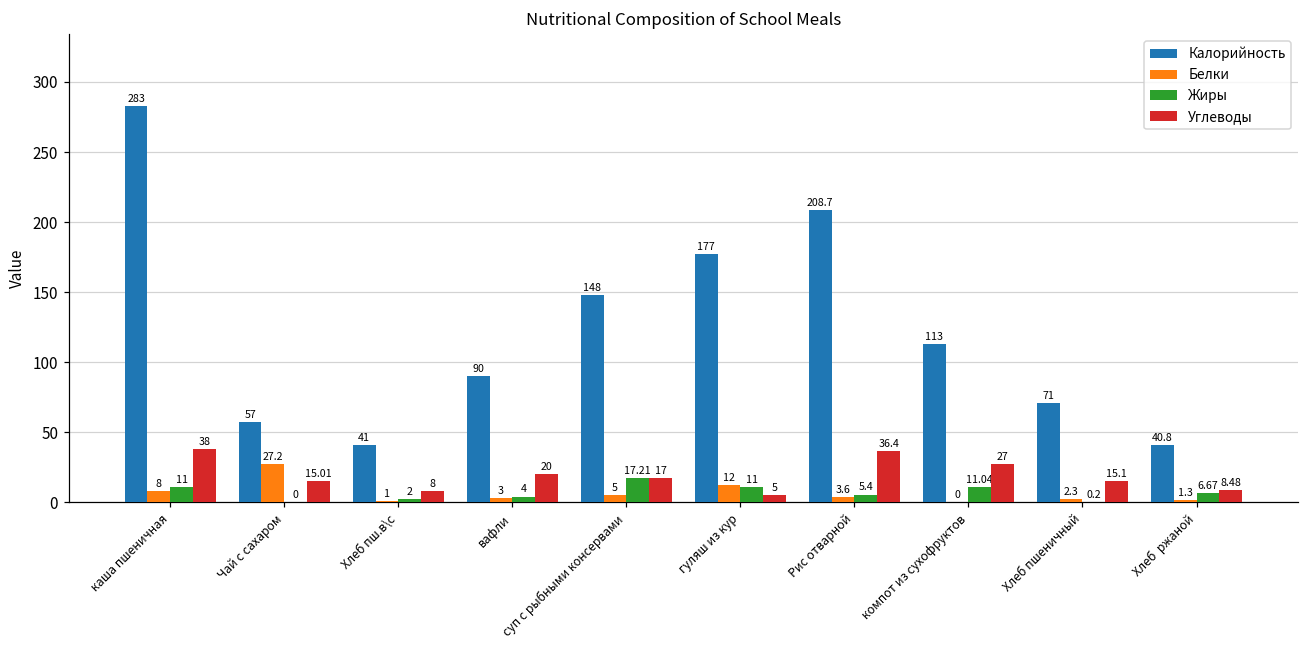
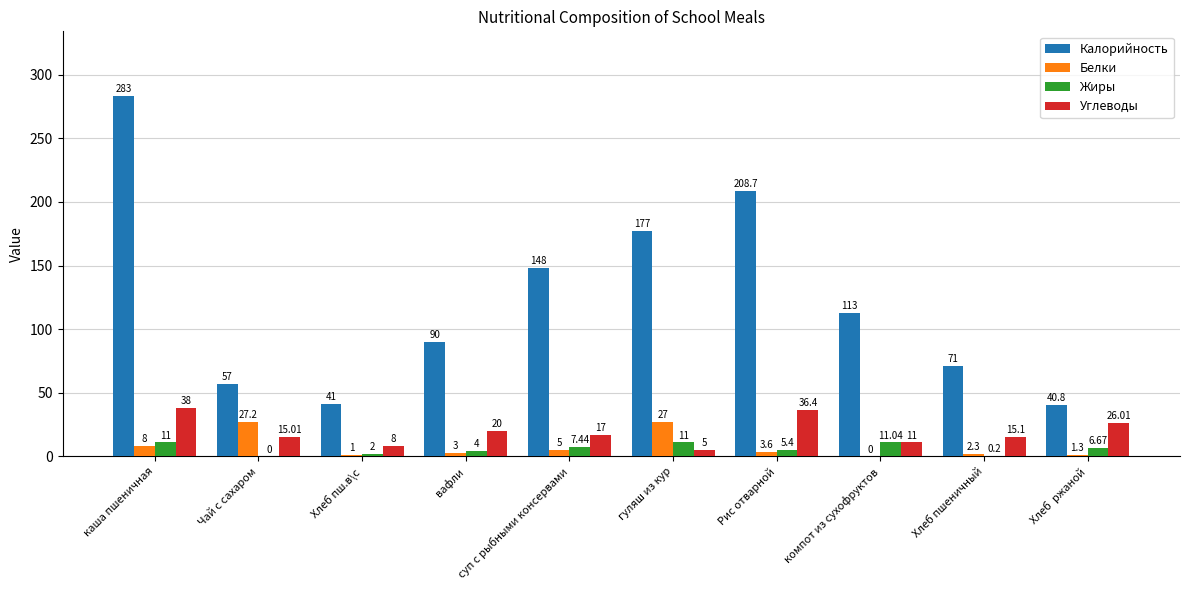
Жиры, суп с рыбными консервами: 17.21 -> 7.44
Белки, гуляш из кур: 12 -> 27
Углеводы, компот из сухофруктов: 27 -> 11
Углеводы, Хлеб ржаной: 8.48 -> 26.01
